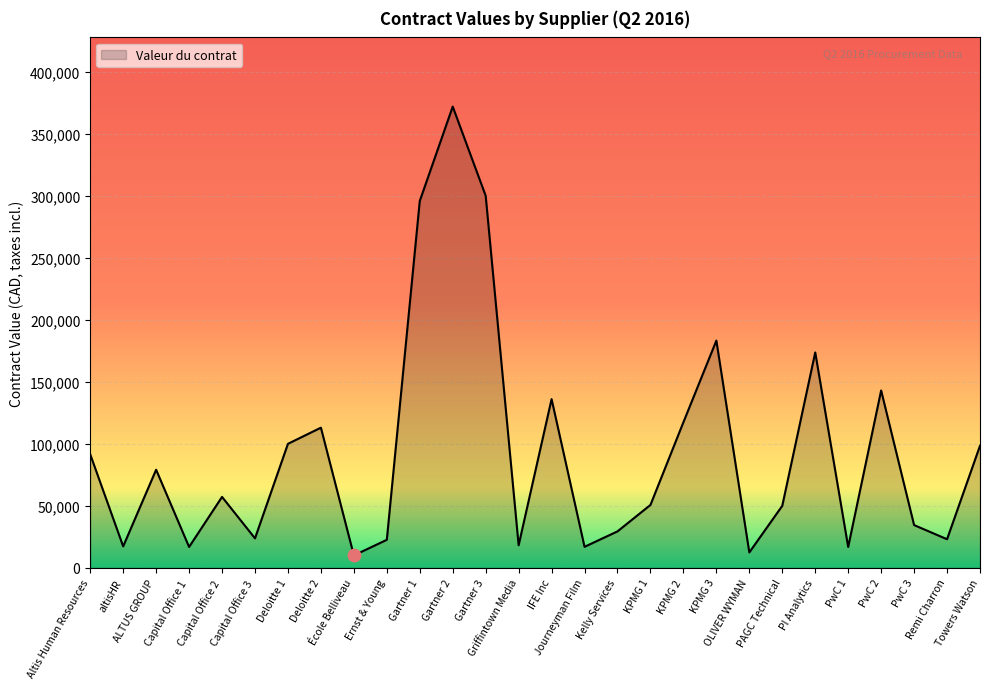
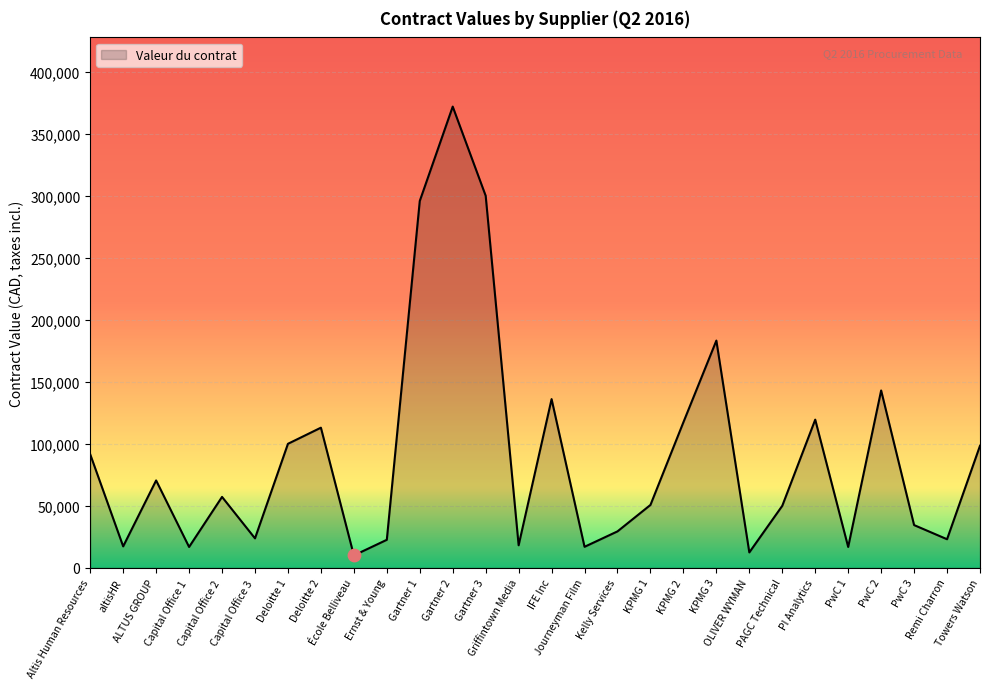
Valeur du contrat, ALTUS GROUP: 79,000 -> 70,000
Valeur du contrat, PI Analytics: 174,000 -> 119,000
